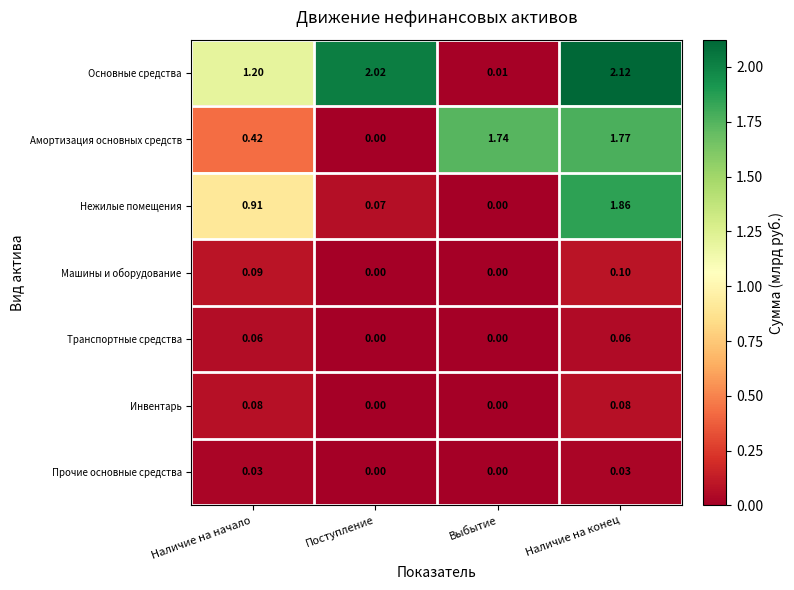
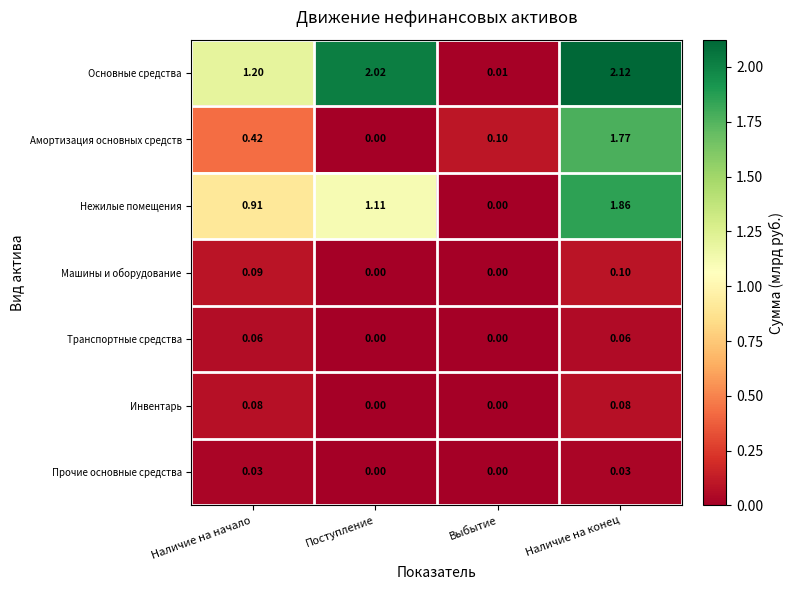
Амортизация основных средств, Выбытие: 1.74 -> 0.10
Нежилые помещения, Поступление: 0.07 -> 1.11
